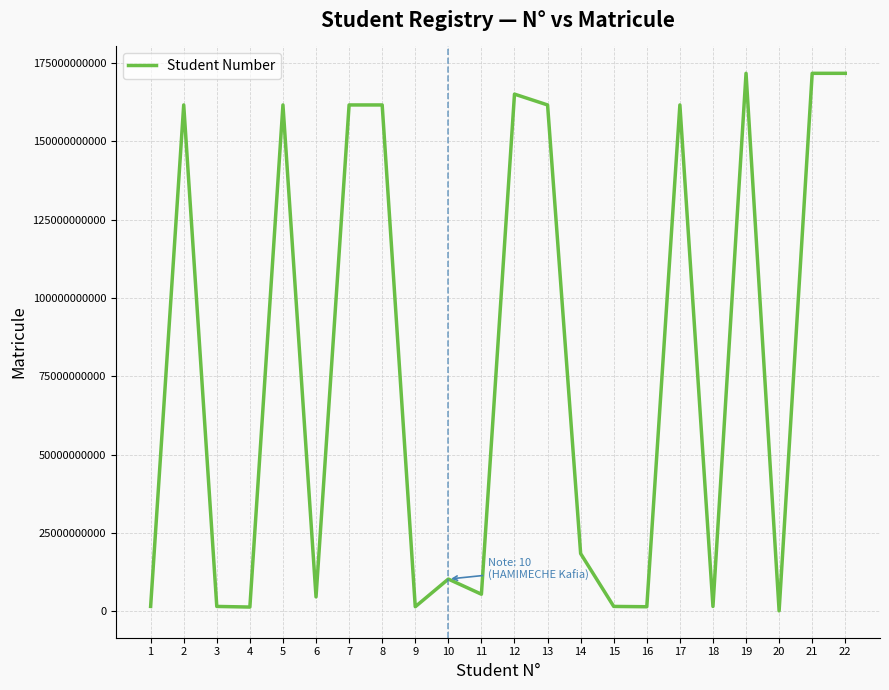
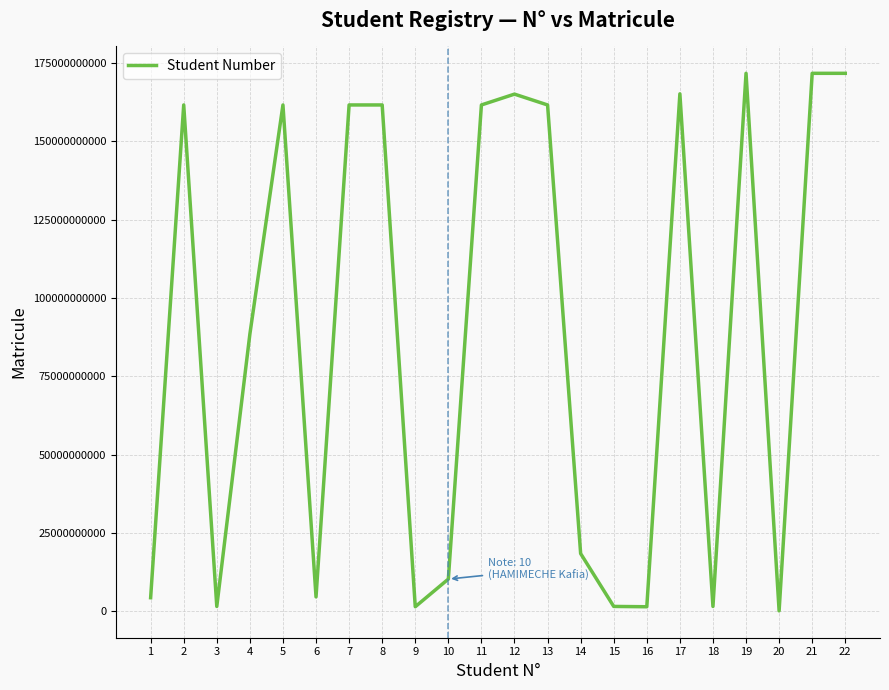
1: 2000000000 -> 4000000000
4: 1000000000 -> 88000000000
11: 5000000000 -> 162000000000
17: 162000000000 -> 165000000000
